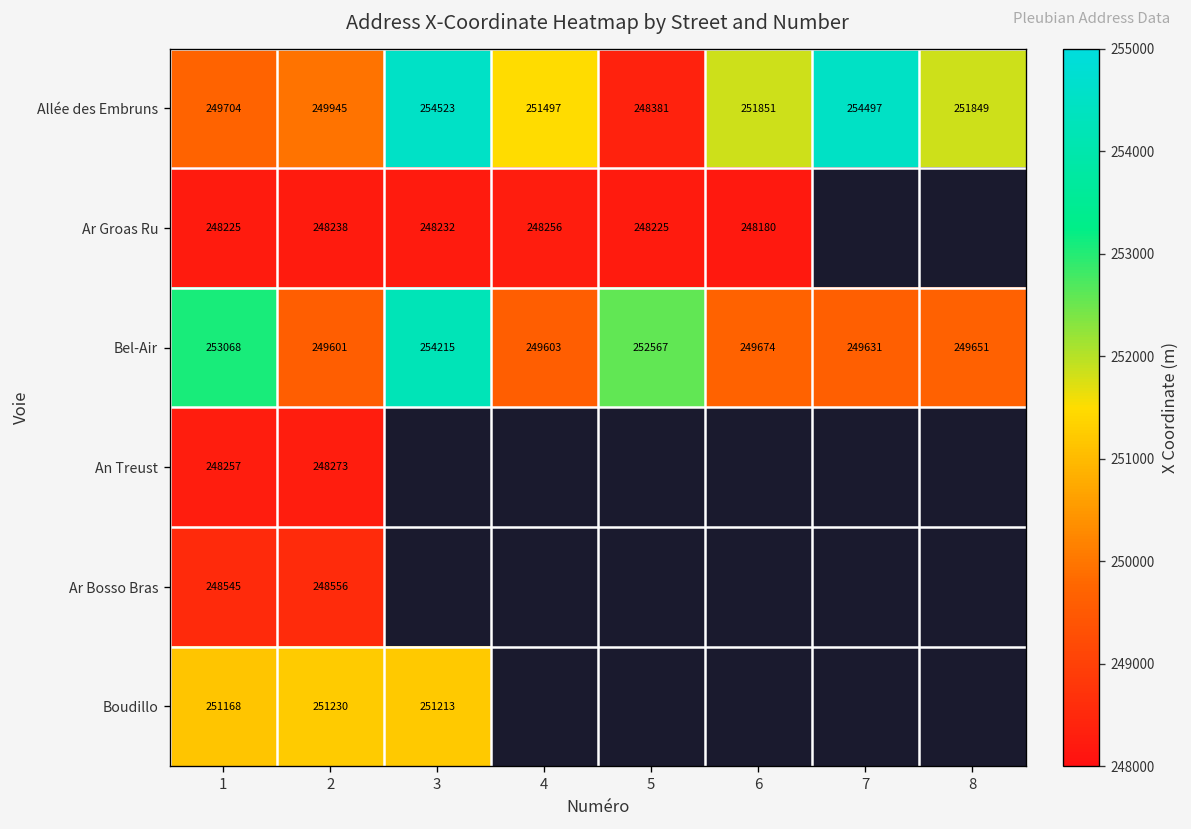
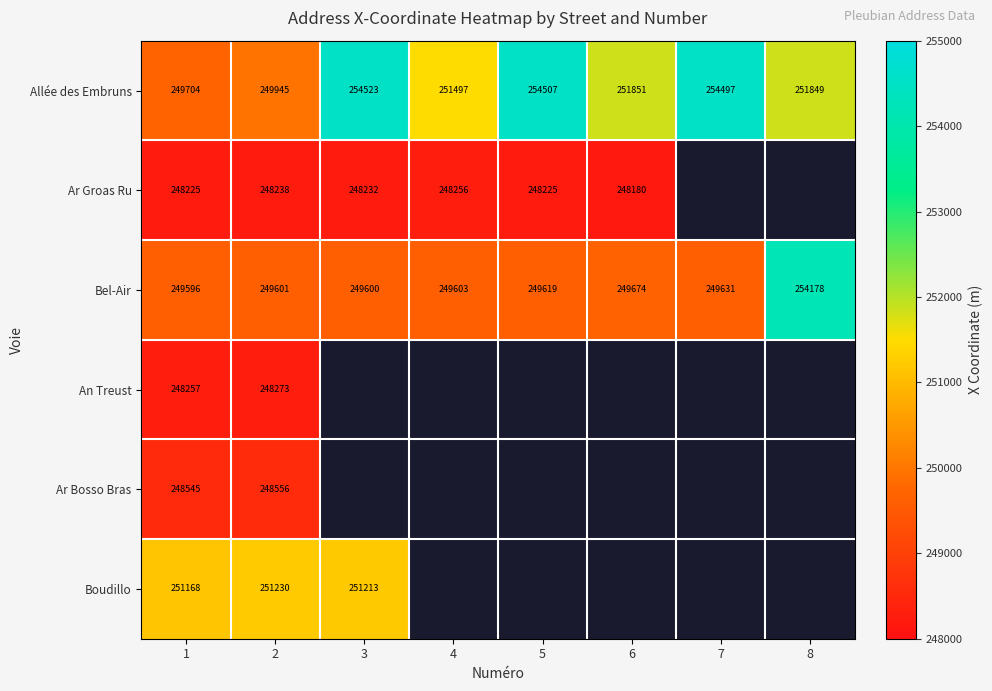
Allée des Embruns, 5: 248381 -> 254507
Bel-Air, 1: 253068 -> 249596
Bel-Air, 3: 254215 -> 249600
Bel-Air, 5: 252567 -> 249619
Bel-Air, 8: 249651 -> 254178
